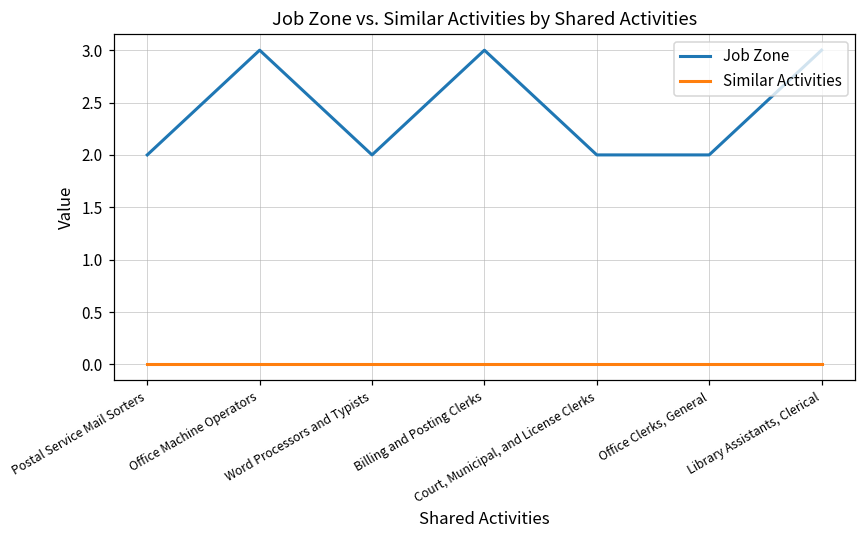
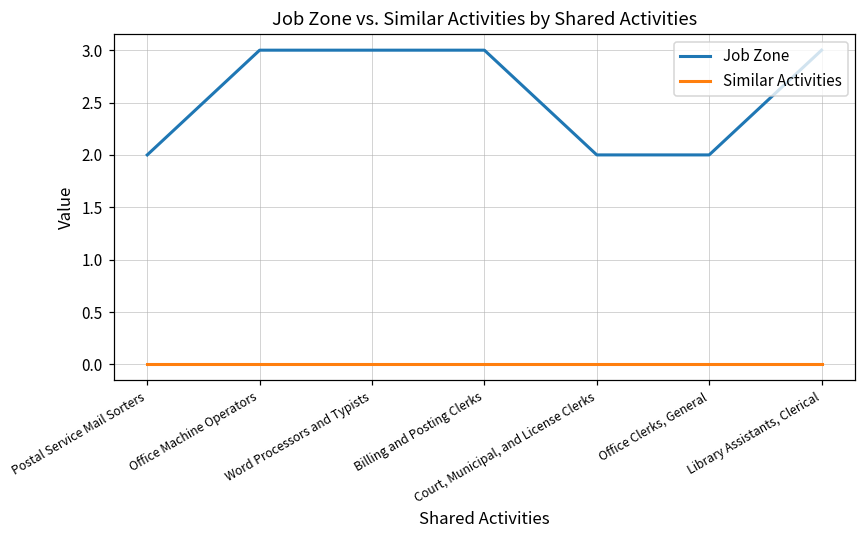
Job Zone, Word Processors and Typists: 2 -> 3
